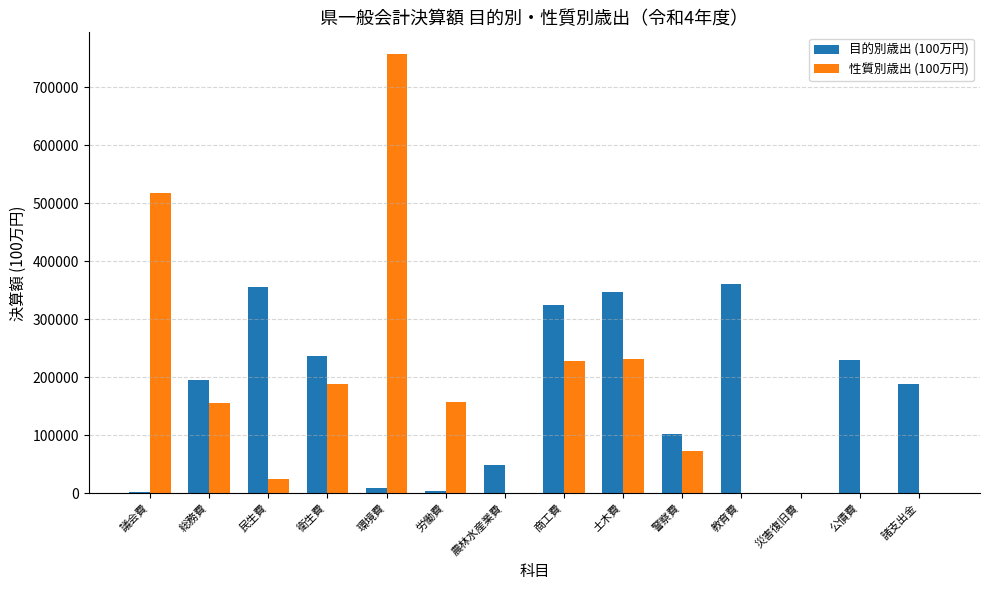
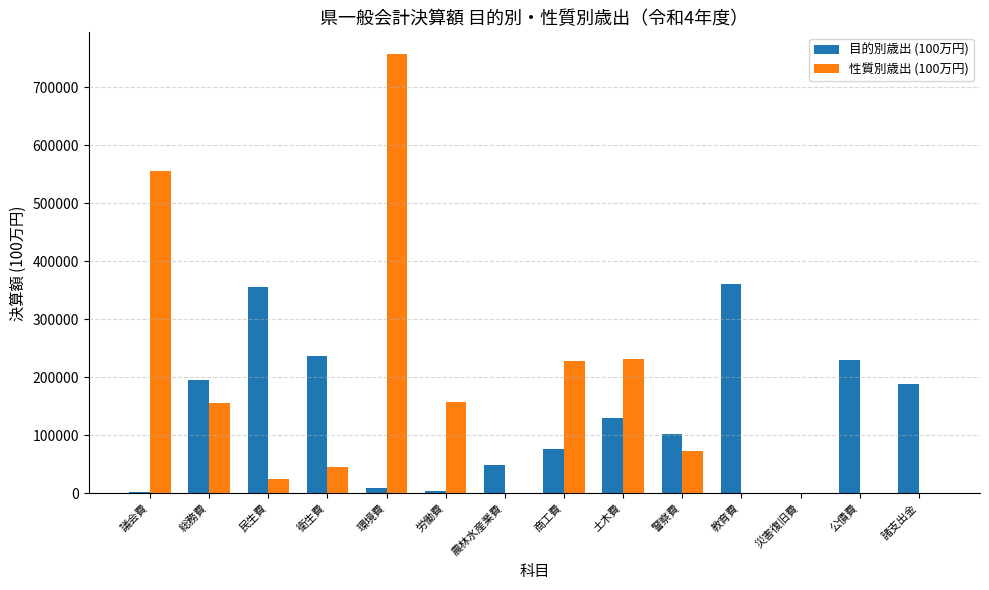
性質別歳出 (100万円), 議会費: 520000 -> 560000
性質別歳出 (100万円), 衛生費: 190000 -> 50000
目的別歳出 (100万円), 商工費: 320000 -> 80000
目的別歳出 (100万円), 土木費: 350000 -> 130000
